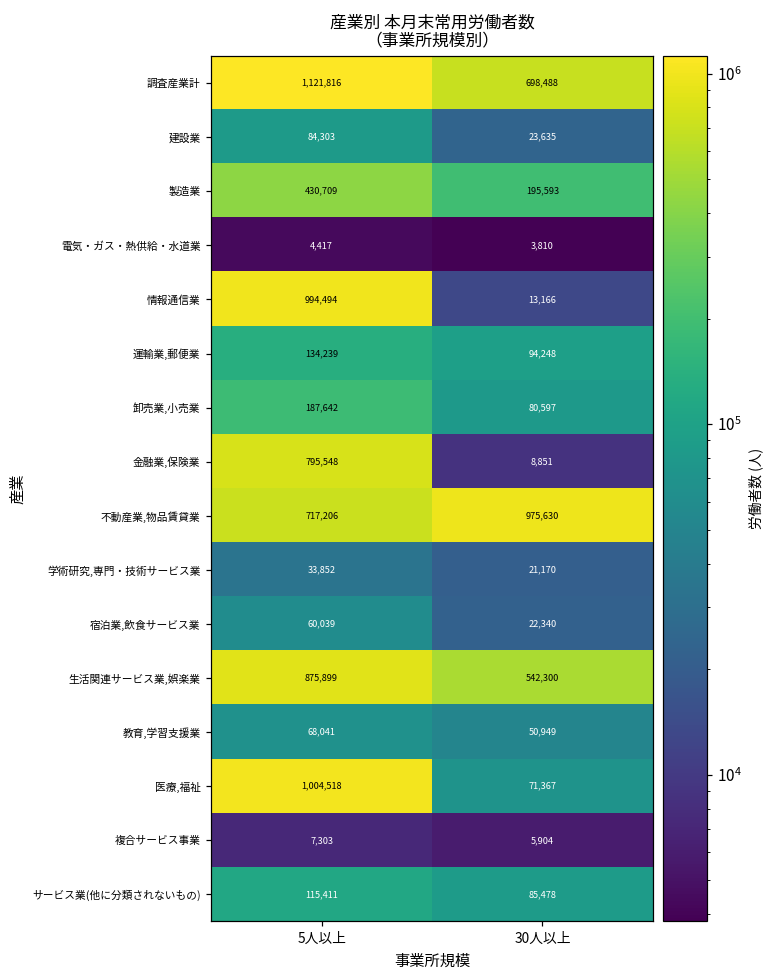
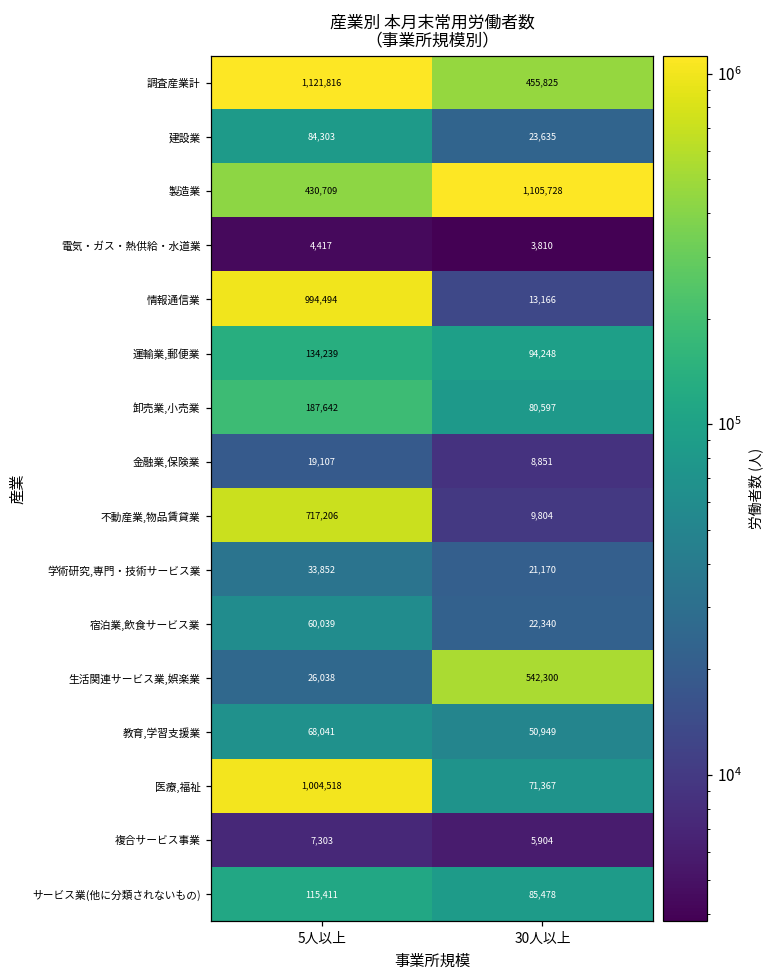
調査産業計, 30人以上: 698,488 -> 455,825
製造業, 30人以上: 195,593 -> 1,105,728
金融業,保険業, 5人以上: 795,548 -> 19,107
不動産業,物品賃貸業, 30人以上: 975,630 -> 9,804
生活関連サービス業,娯楽業, 5人以上: 875,899 -> 26,038
